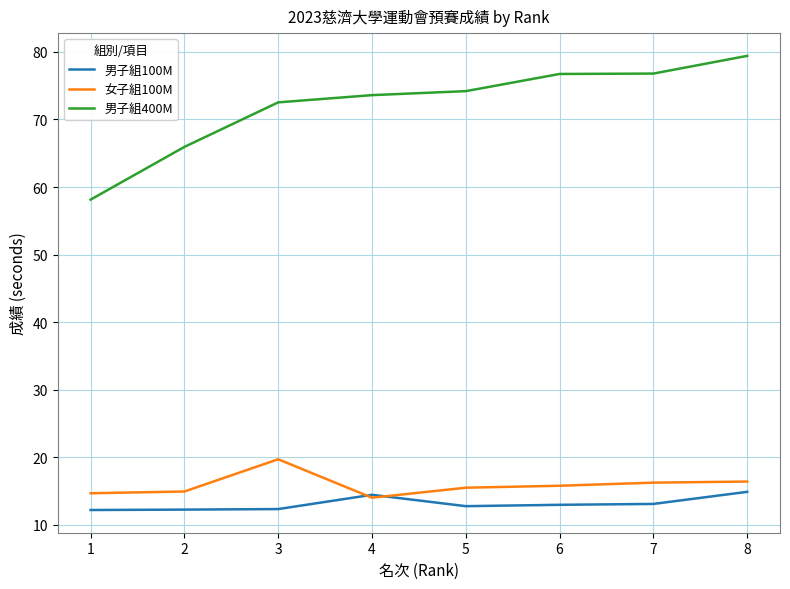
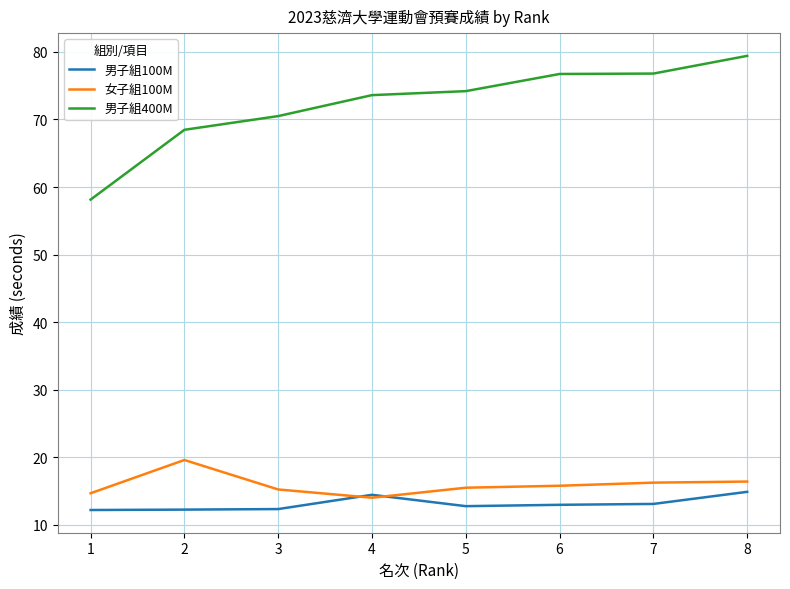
女子組100M, 2: 15 -> 20
男子組400M, 2: 66 -> 68
女子組100M, 3: 20 -> 15
男子組400M, 3: 73 -> 71
